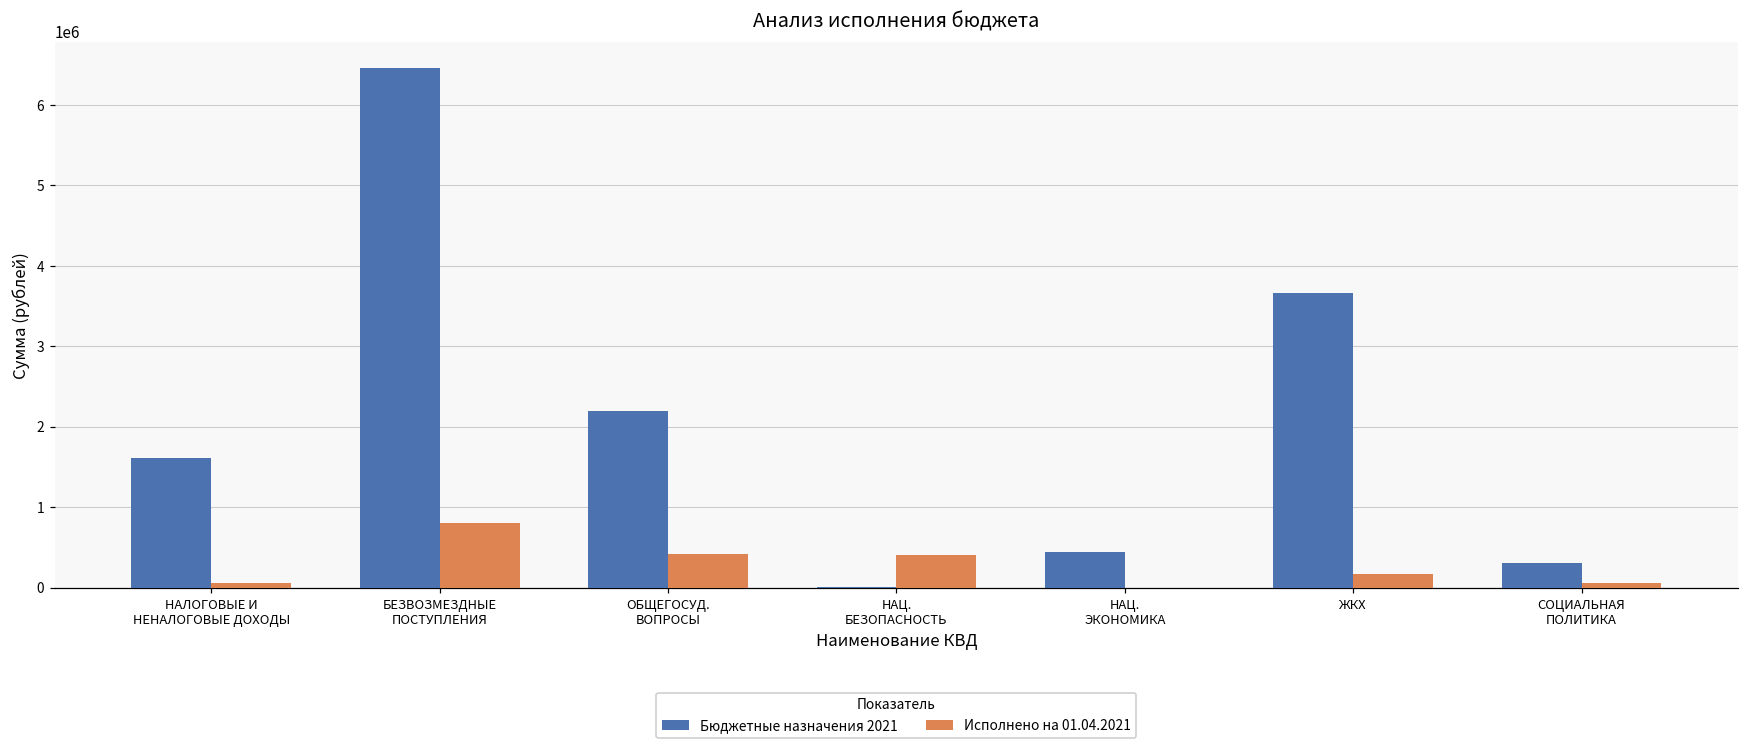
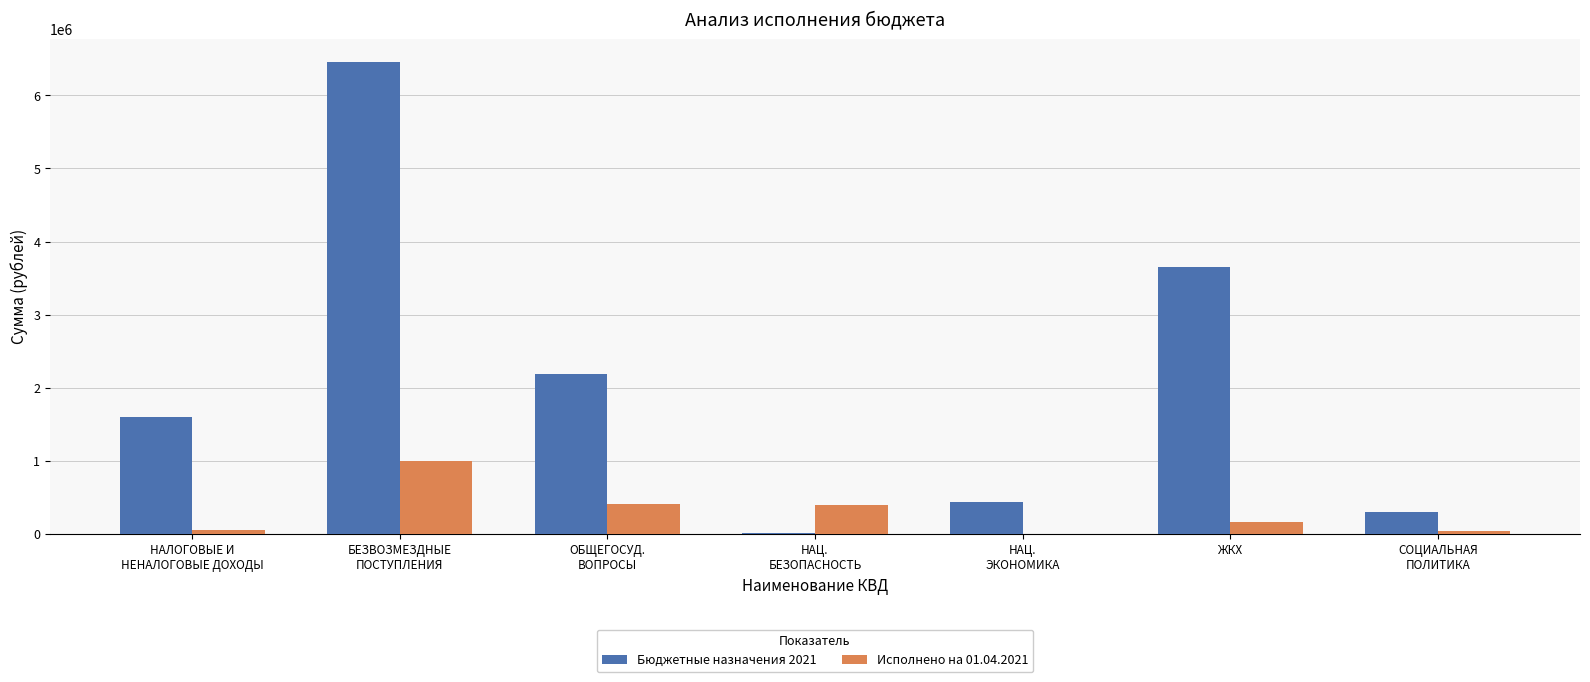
Исполнено на 01.04.2021, БЕЗВОЗМЕЗДНЫЕ ПОСТУПЛЕНИЯ: 800000 -> 1000000
